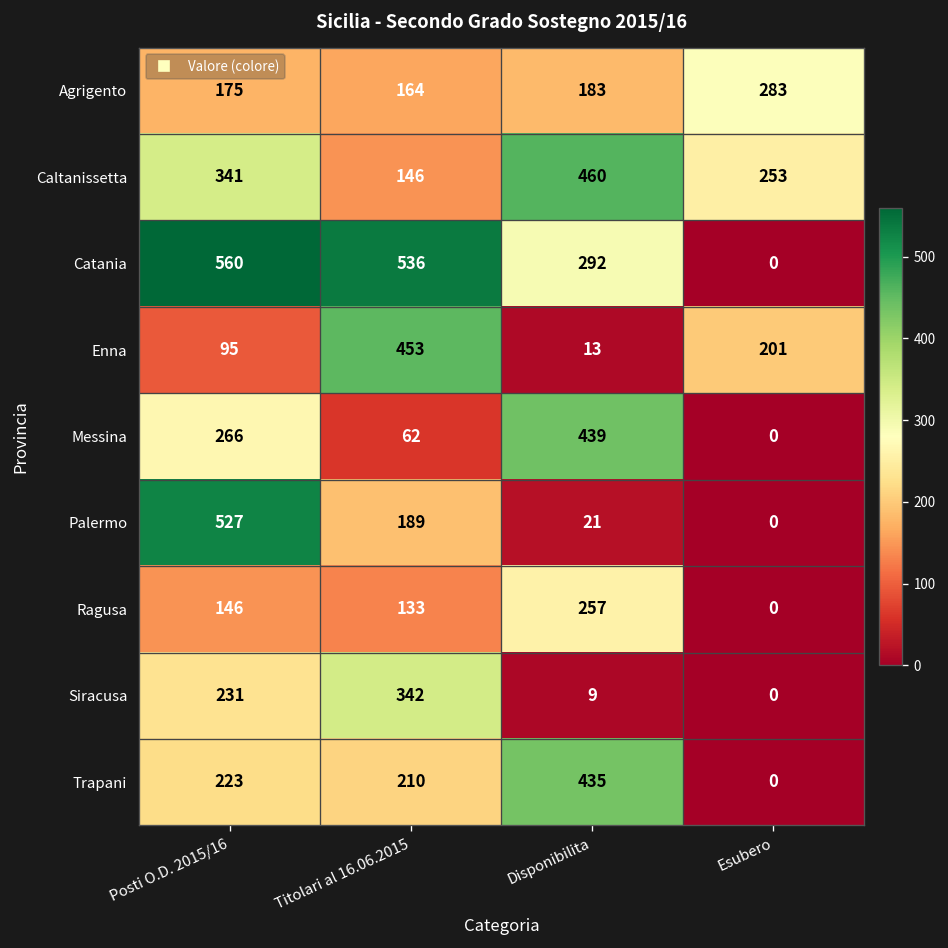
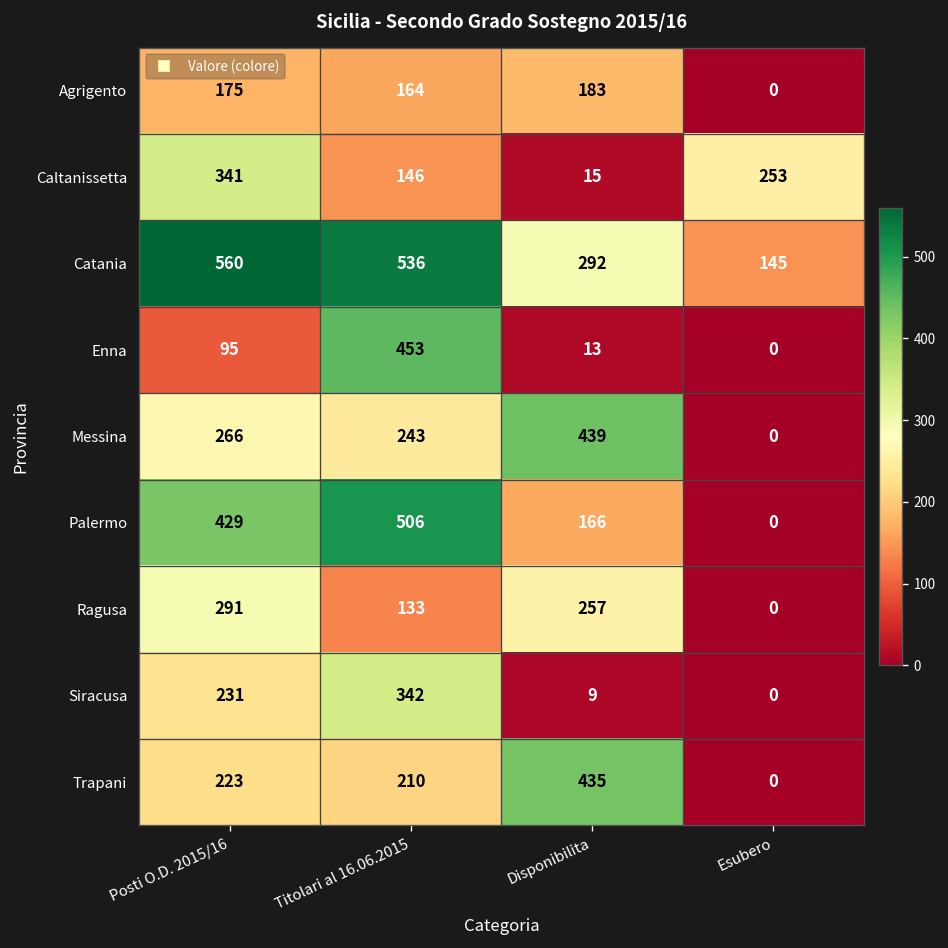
Agrigento, Esubero: 283 -> 0
Caltanissetta, Disponibilita: 460 -> 15
Catania, Esubero: 0 -> 145
Enna, Esubero: 201 -> 0
Messina, Titolari al 16.06.2015: 62 -> 243
Palermo, Posti O.D. 2015/16: 527 -> 429
Palermo, Titolari al 16.06.2015: 189 -> 506
Palermo, Disponibilita: 21 -> 166
Ragusa, Posti O.D. 2015/16: 146 -> 291
